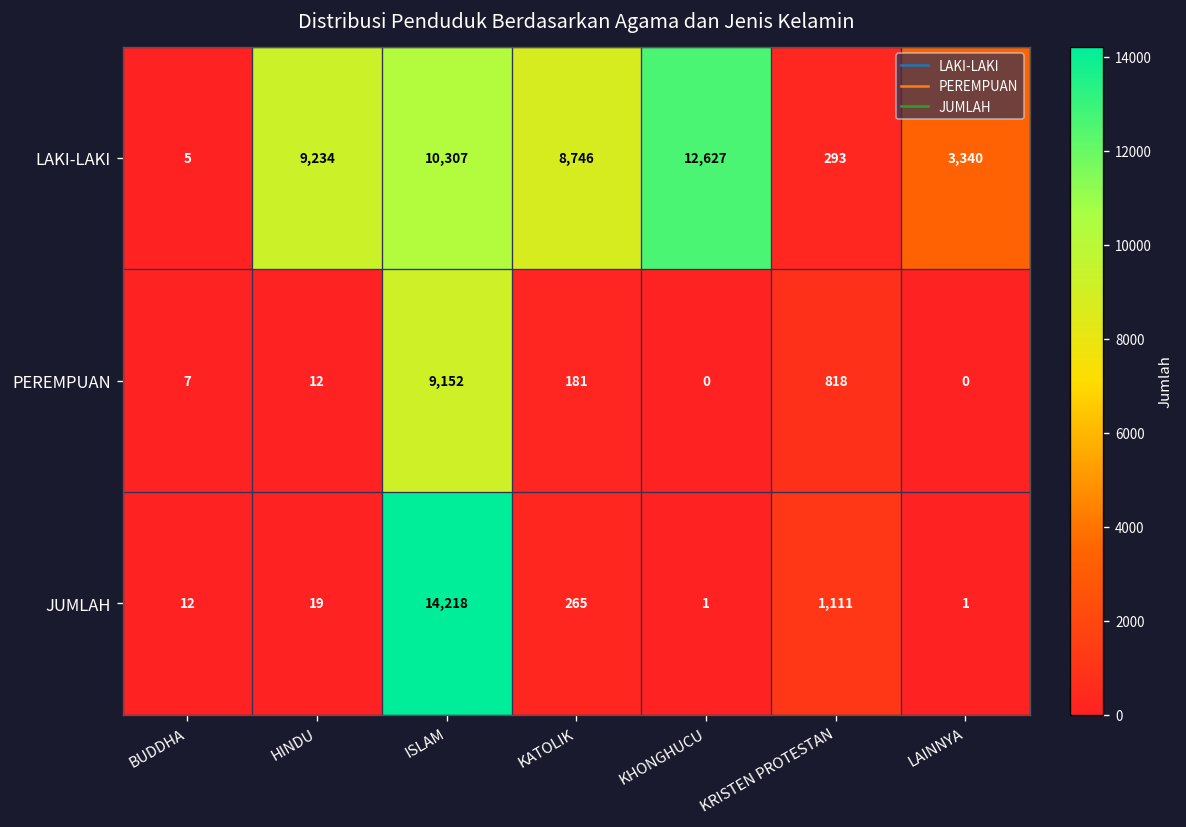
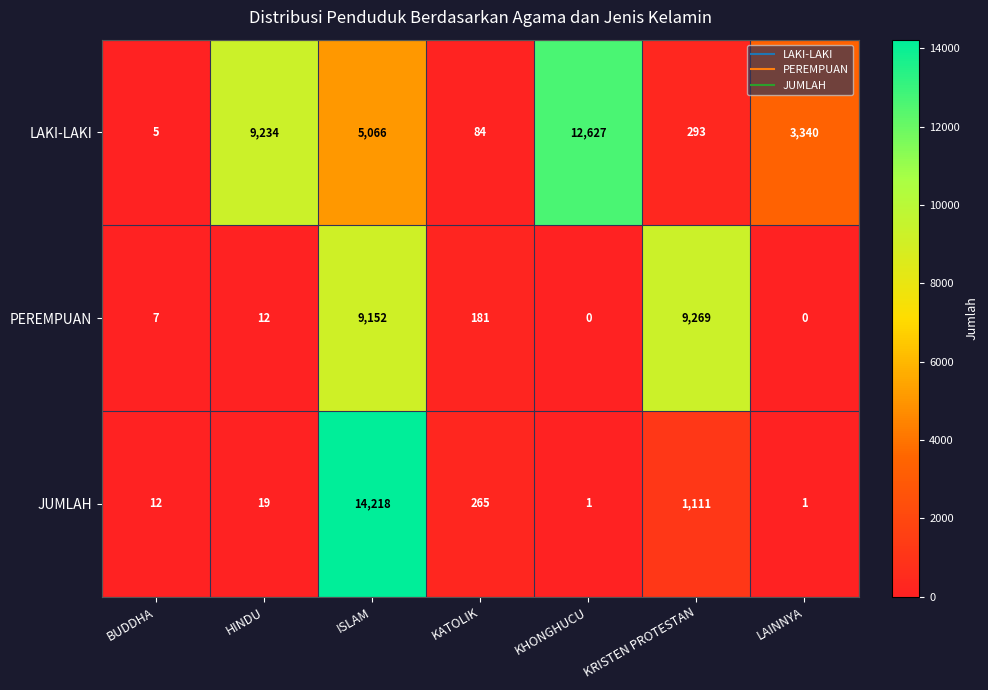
LAKI-LAKI, ISLAM: 10,307 -> 5,066
LAKI-LAKI, KATOLIK: 8,746 -> 84
PEREMPUAN, KRISTEN PROTESTAN: 818 -> 9,269
